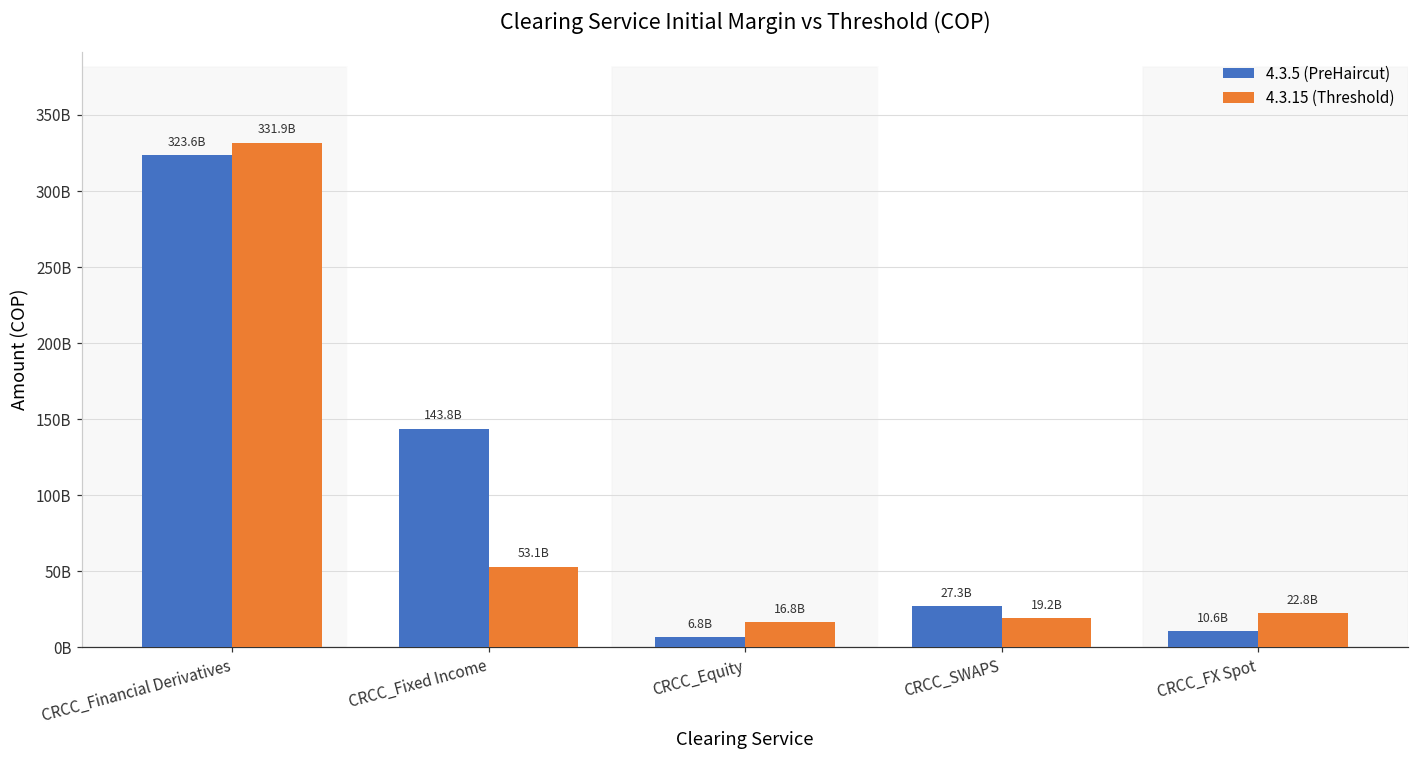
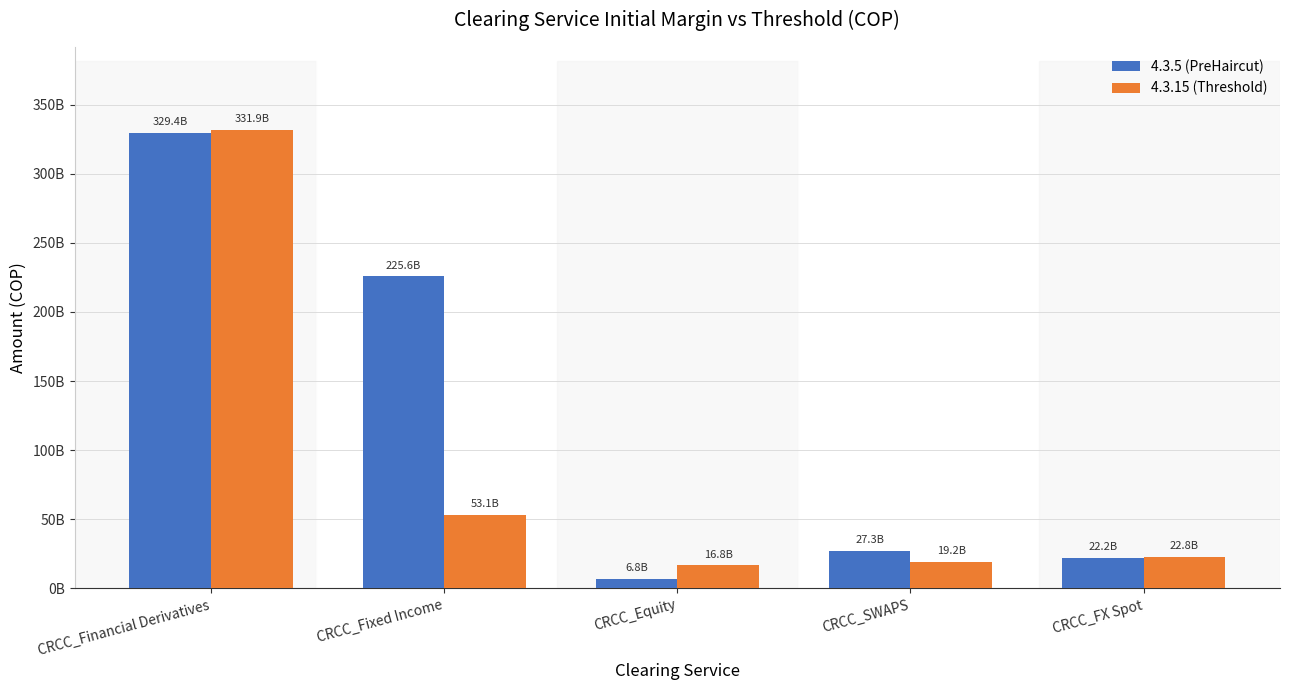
4.3.5 (PreHaircut), CRCC_Financial Derivatives: 323.6B -> 329.4B
4.3.5 (PreHaircut), CRCC_Fixed Income: 143.8B -> 225.6B
4.3.5 (PreHaircut), CRCC_FX Spot: 10.6B -> 22.2B
